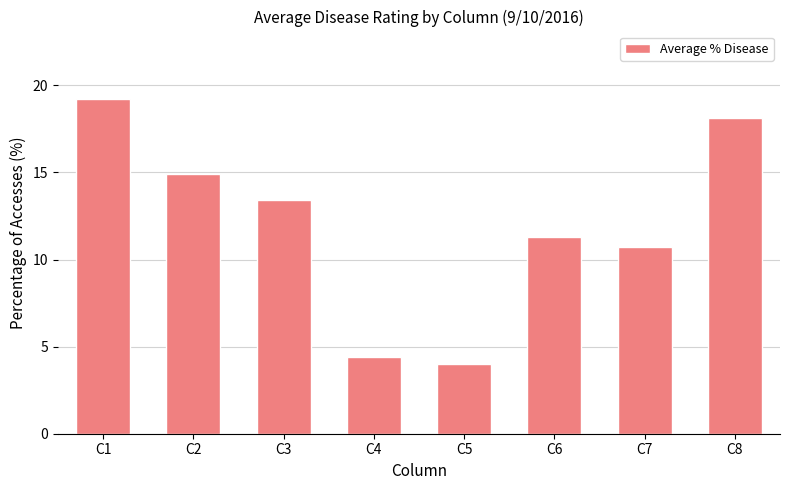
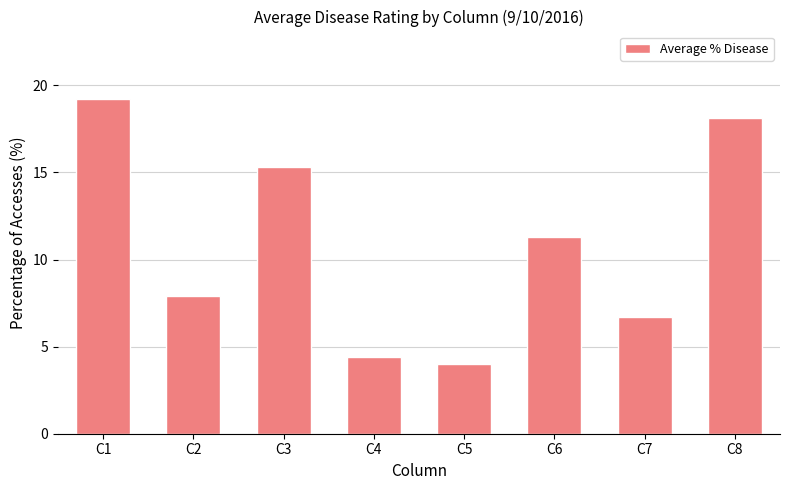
C2: 14.9 -> 7.9
C3: 13.4 -> 15.3
C7: 10.7 -> 6.7
